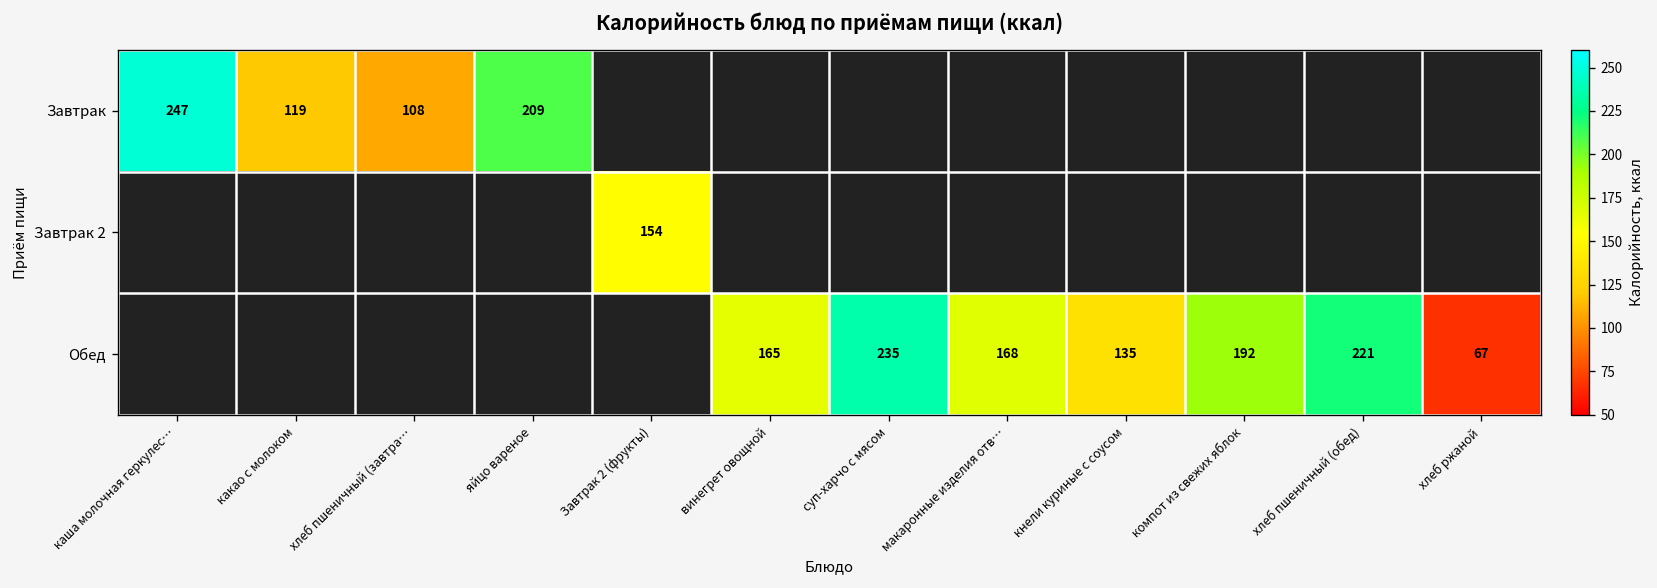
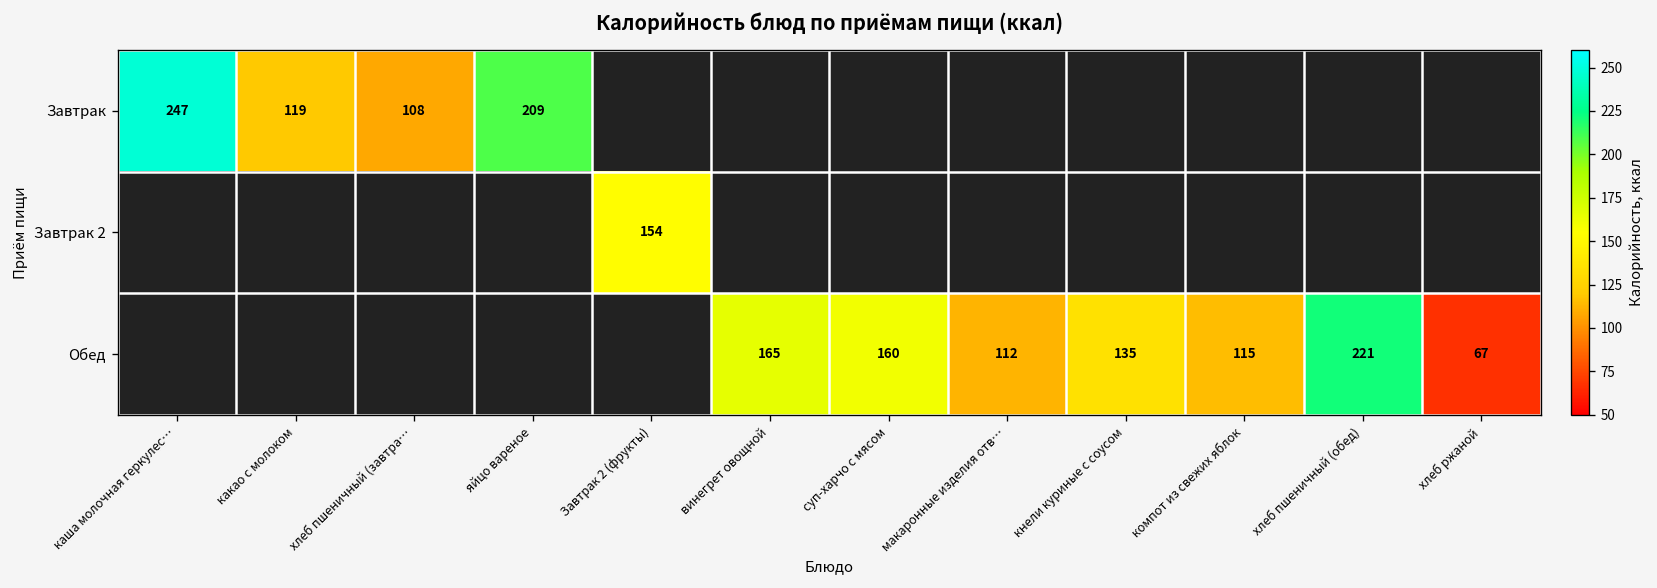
Обед, суп-харчо с мясом: 235 -> 160
Обед, макаронные изделия отв…: 168 -> 112
Обед, компот из свежих яблок: 192 -> 115
